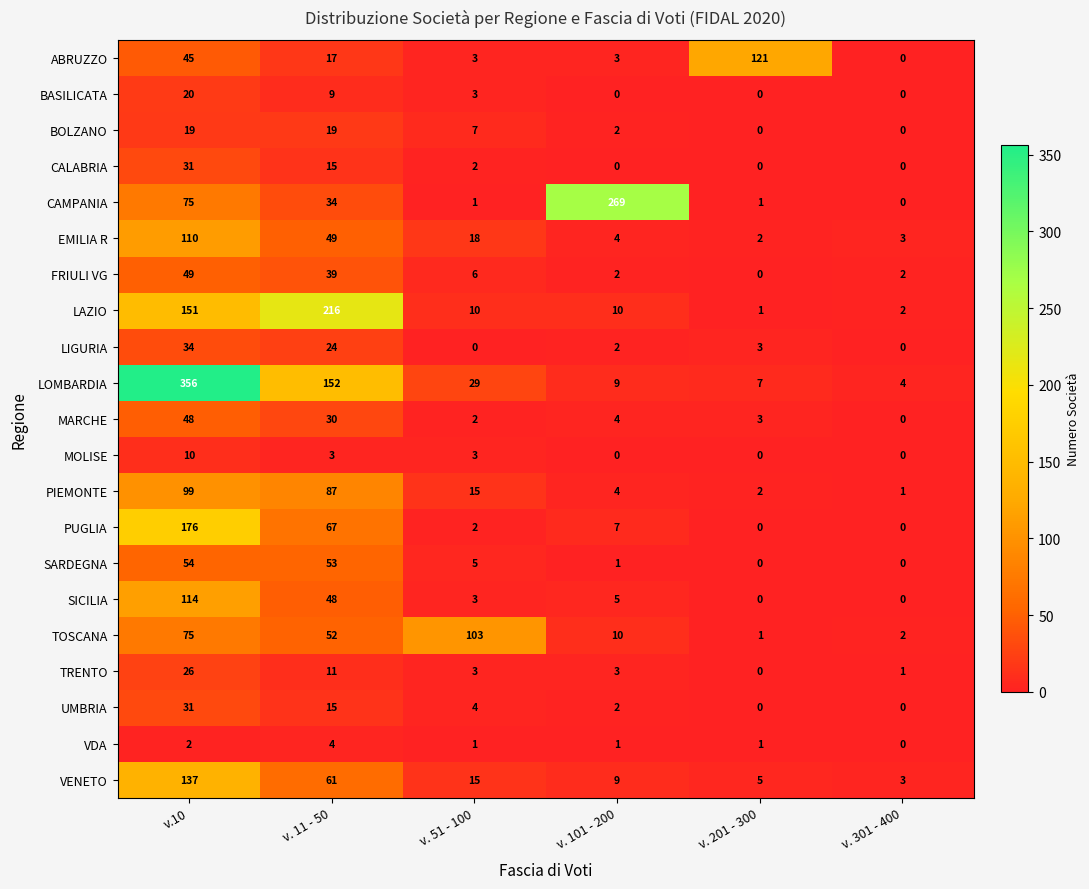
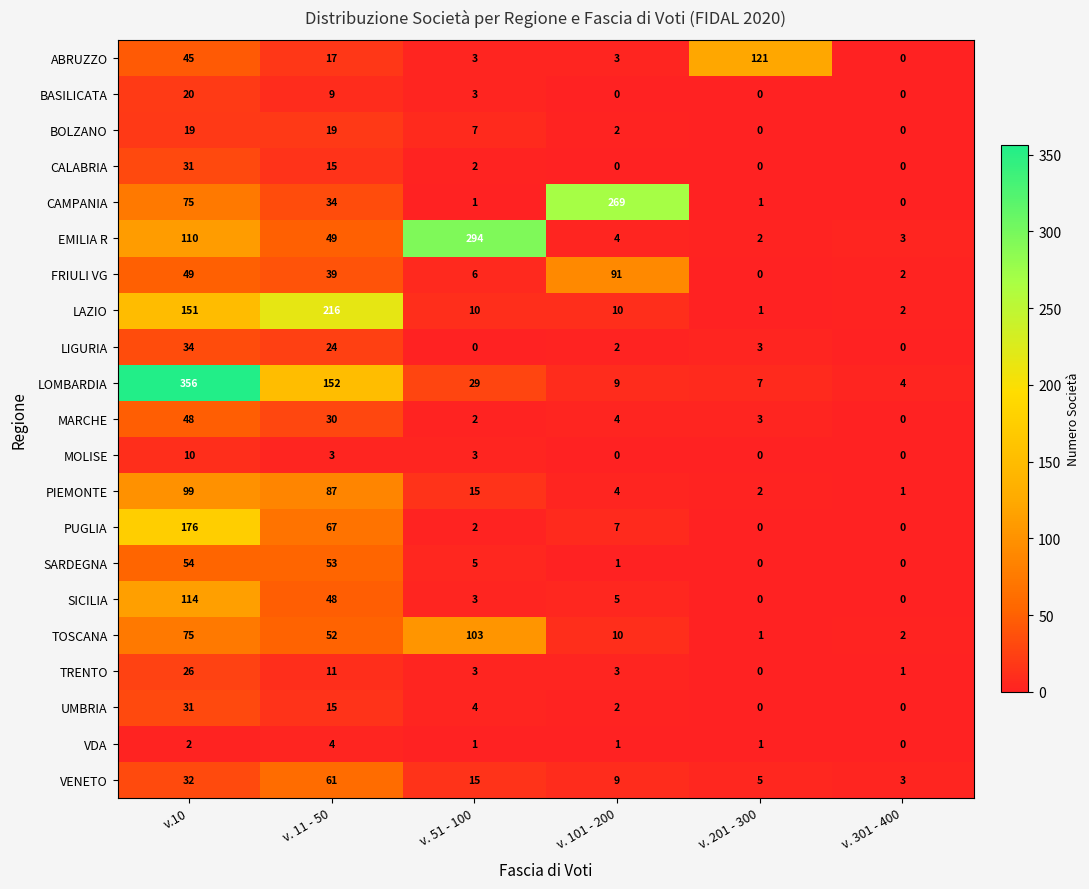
EMILIA R, v. 51 - 100: 18 -> 294
FRIULI VG, v. 101 - 200: 2 -> 91
VENETO, v.10: 137 -> 32
